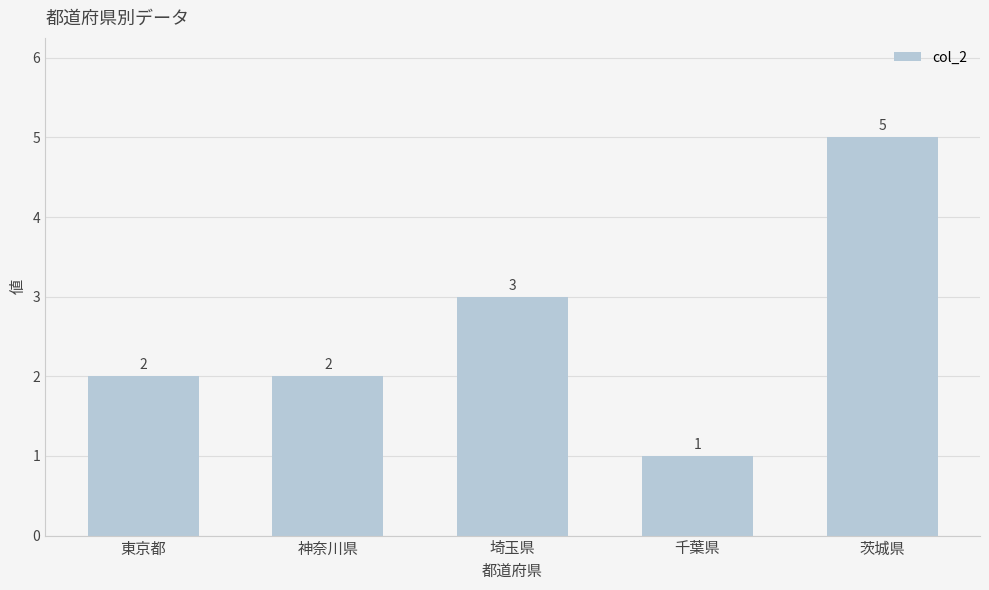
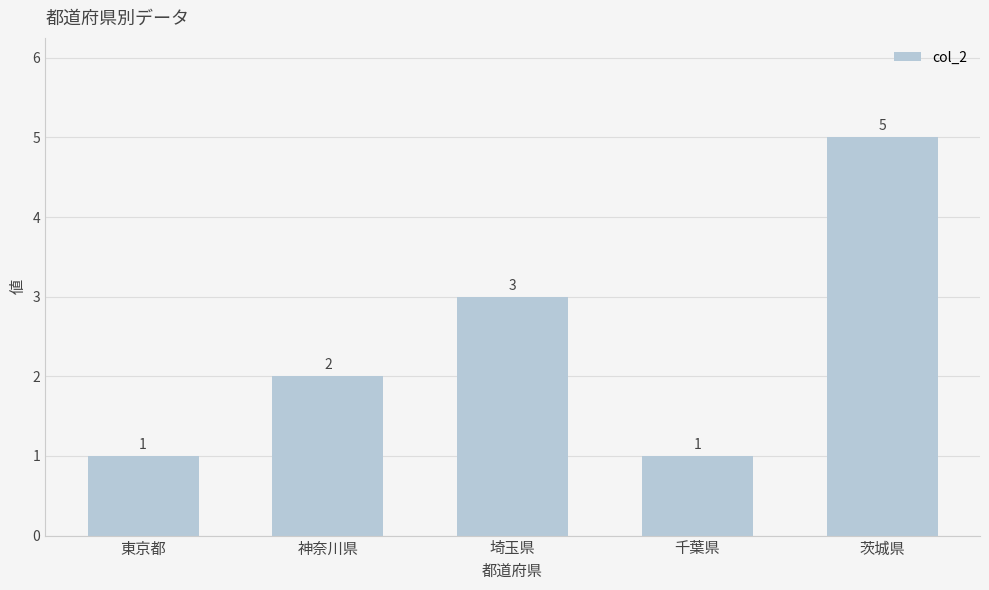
東京都: 2 -> 1
